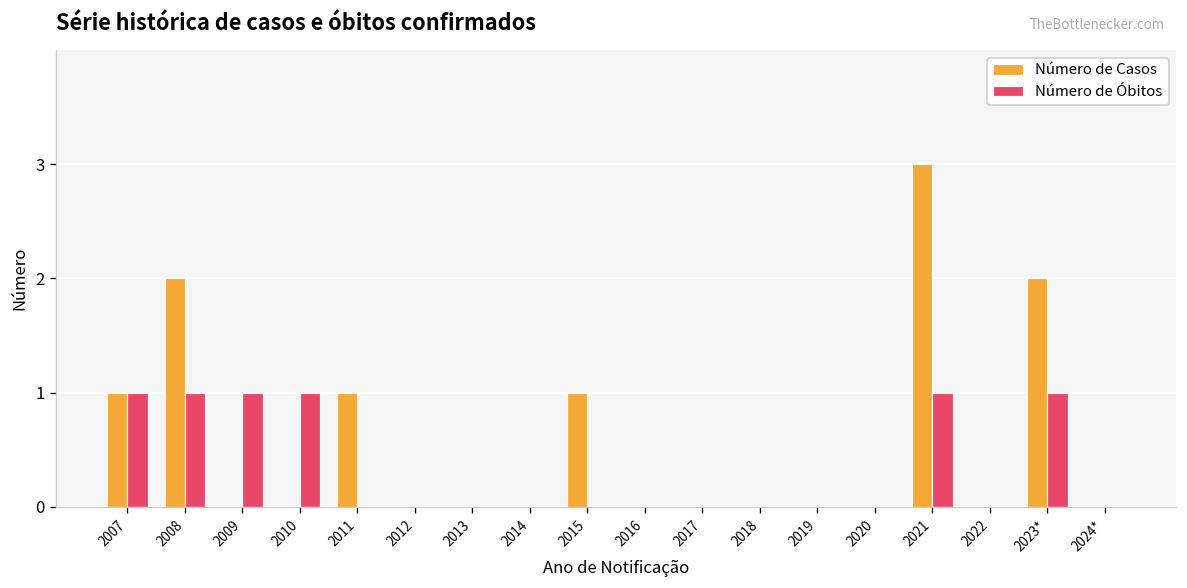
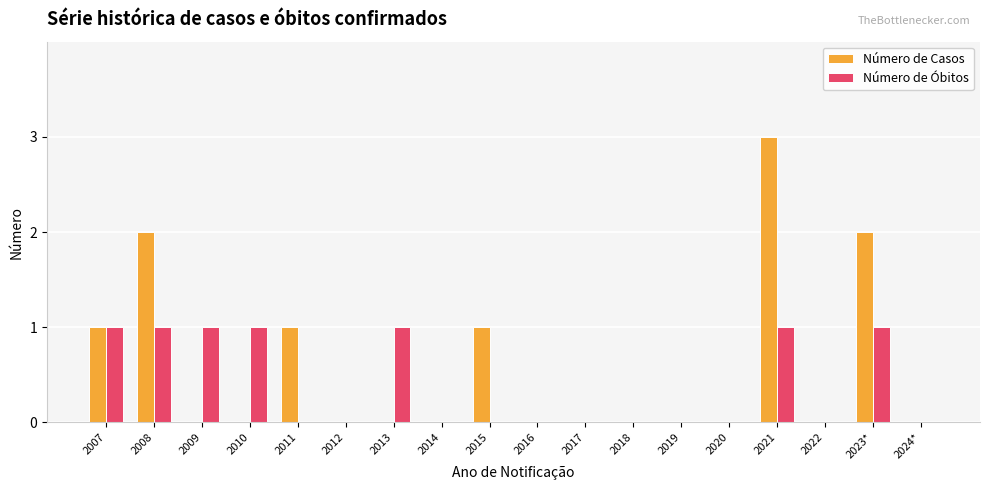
Número de Óbitos, 2013: 0 -> 1
